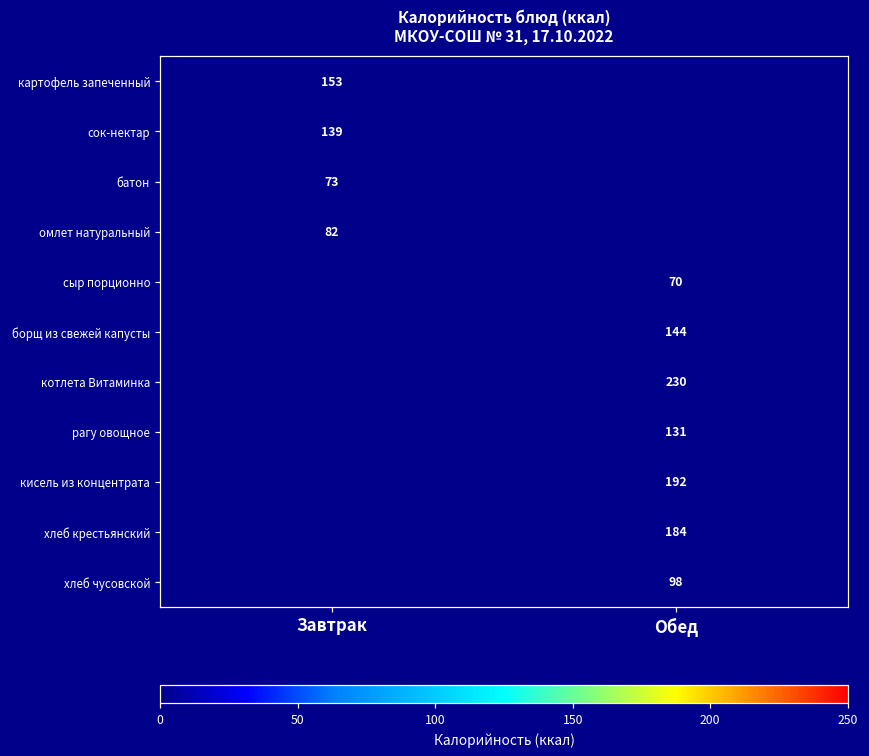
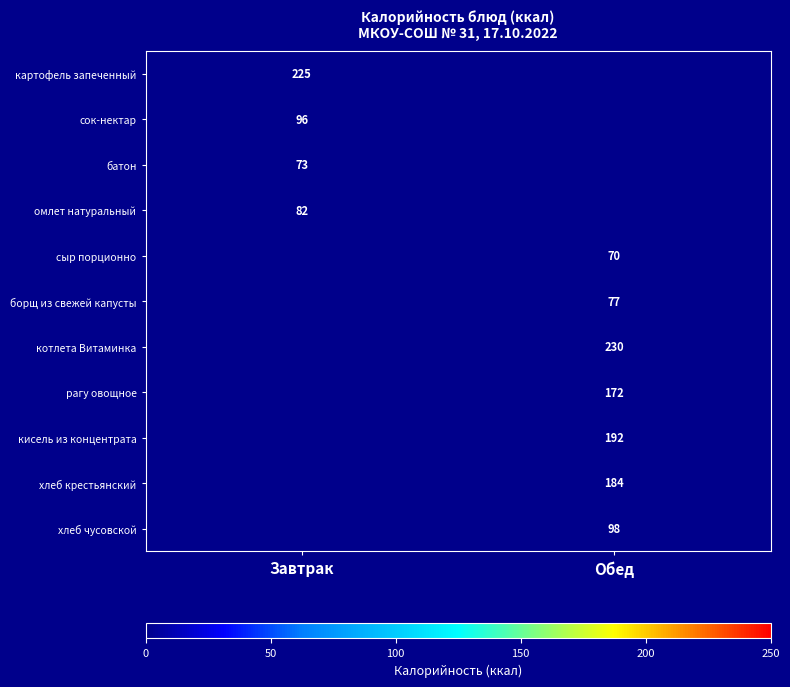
картофель запеченный, Завтрак: 153 -> 225
сок-нектар, Завтрак: 139 -> 96
борщ из свежей капусты, Обед: 144 -> 77
рагу овощное, Обед: 131 -> 172
